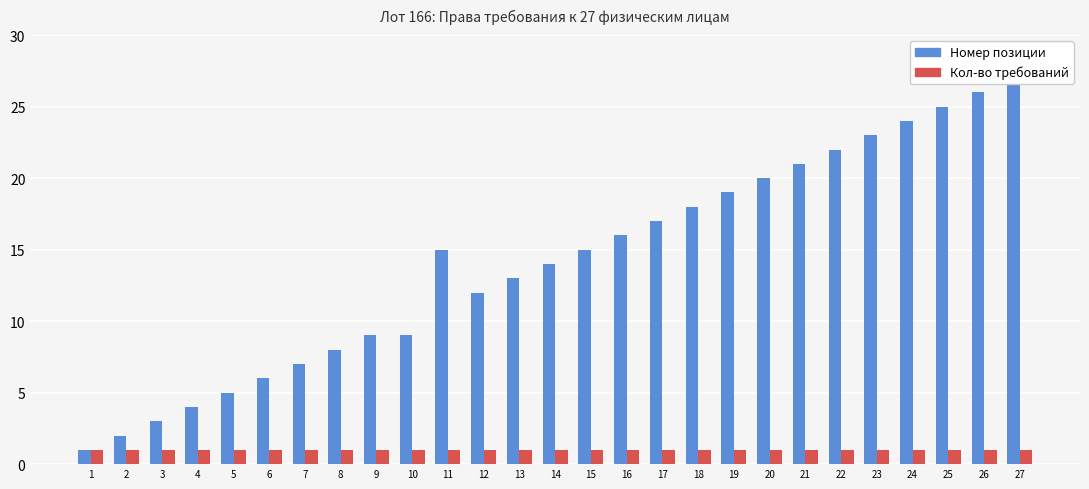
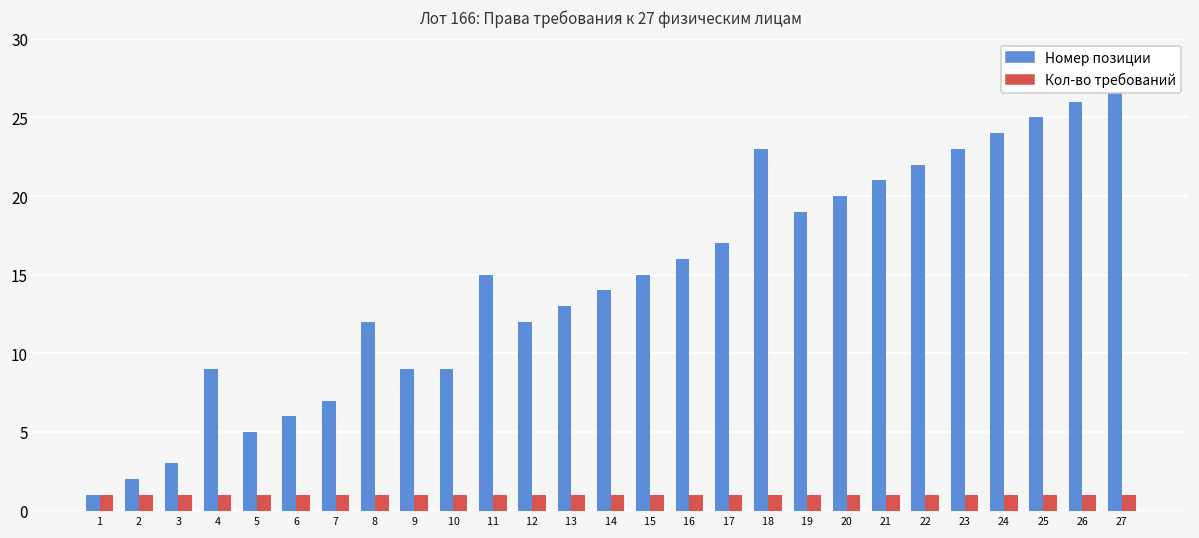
Номер позиции, 4: 4 -> 9
Номер позиции, 8: 8 -> 12
Номер позиции, 18: 18 -> 23
